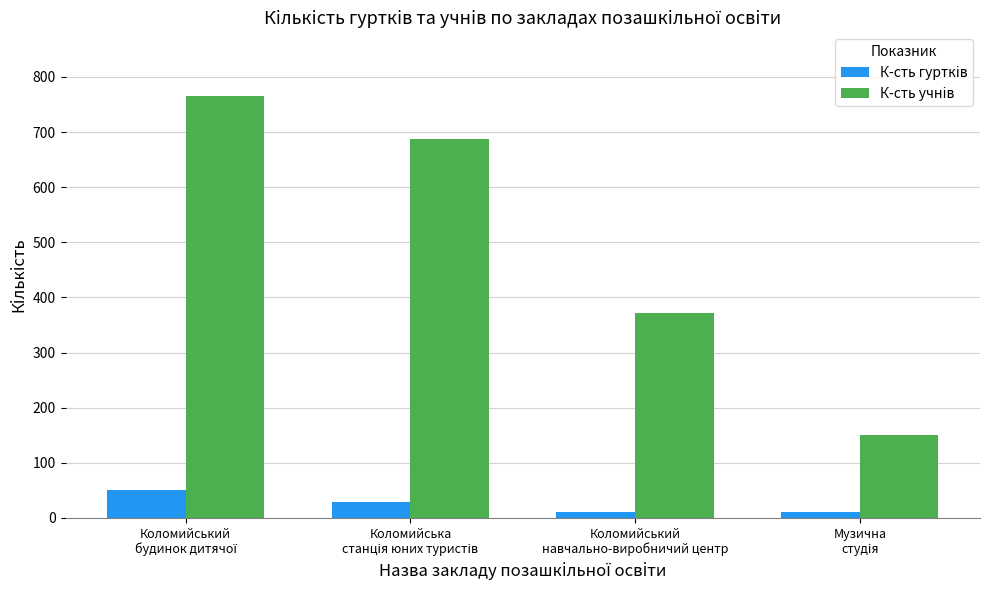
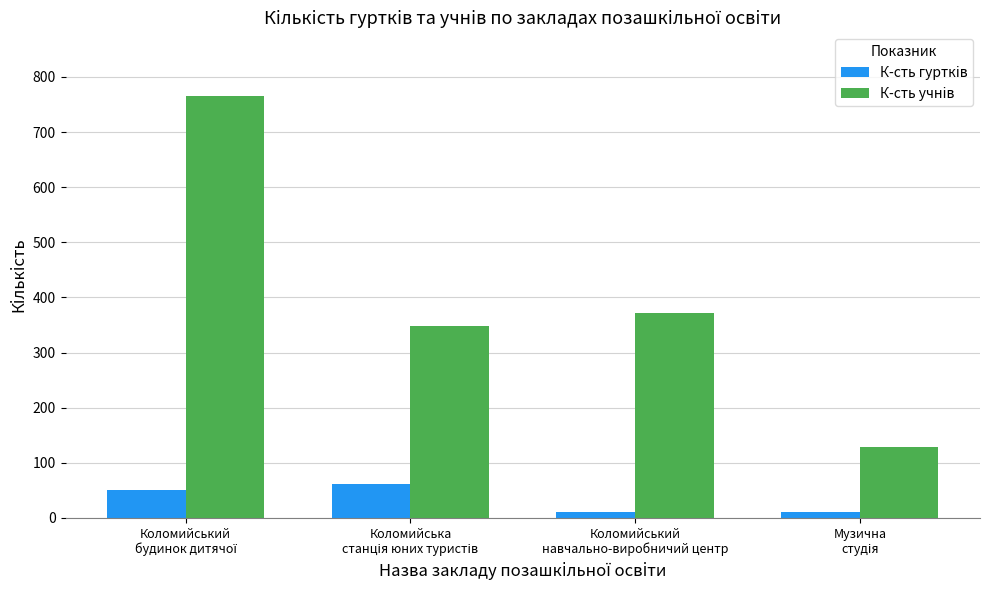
К-сть гуртків, Коломийська станція юних туристів: 30 -> 60
К-сть учнів, Коломийська станція юних туристів: 690 -> 350
К-сть учнів, Музична студія: 150 -> 130
